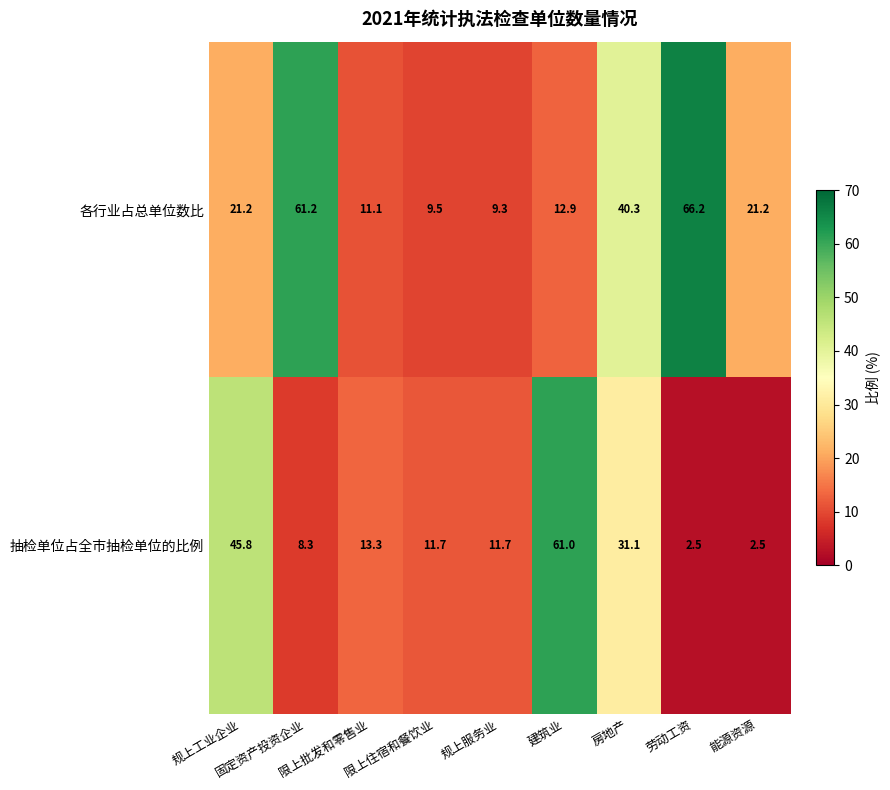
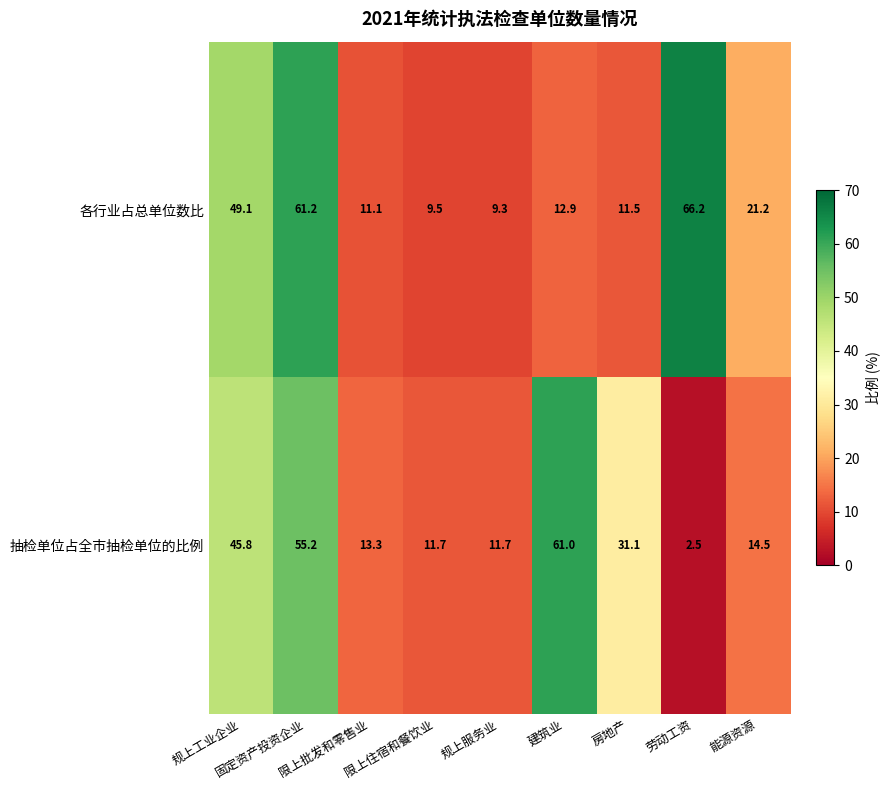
各行业占总单位数比, 规上工业企业: 21.2 -> 49.1
各行业占总单位数比, 房地产: 40.3 -> 11.5
抽检单位占全市抽检单位的比例, 固定资产投资企业: 8.3 -> 55.2
抽检单位占全市抽检单位的比例, 能源资源: 2.5 -> 14.5
